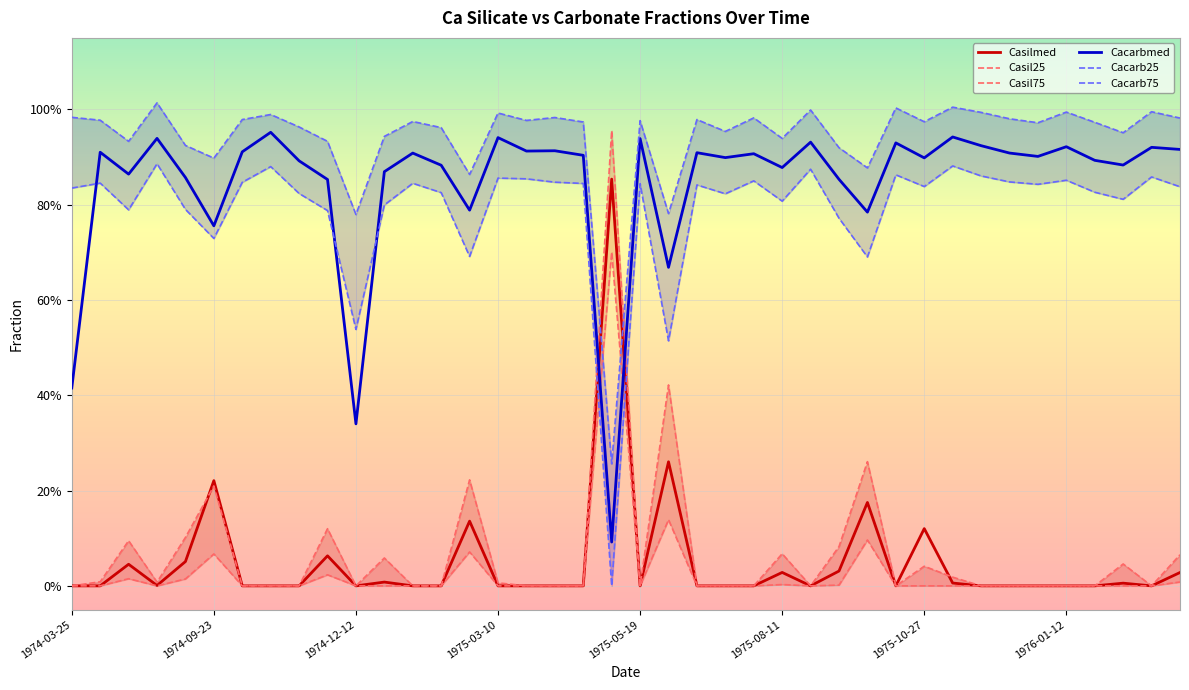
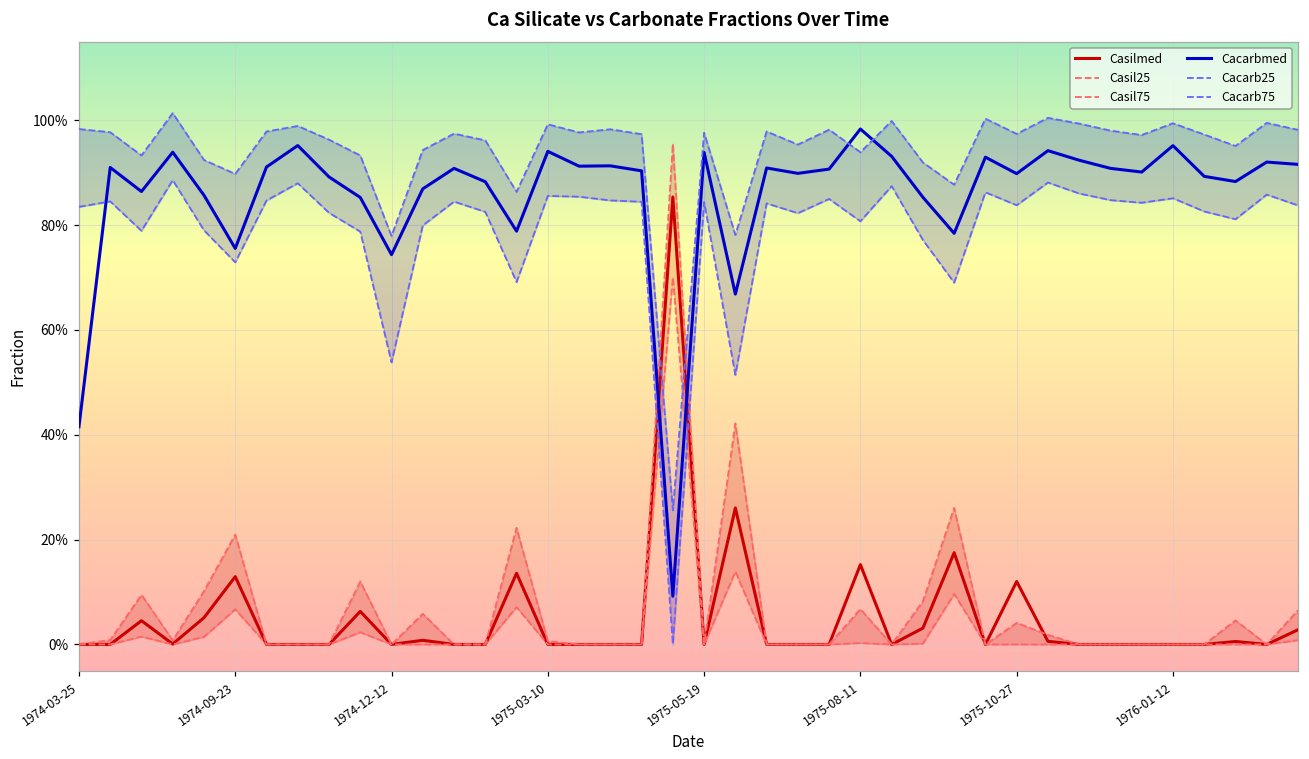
Casilmed, 1974-09-23: 22% -> 13%
Cacarbmed, 1974-12-12: 34% -> 74%
Casilmed, 1975-08-11: 3% -> 15%
Cacarbmed, 1975-08-11: 88% -> 98%
Cacarbmed, 1976-01-12: 92% -> 95%
